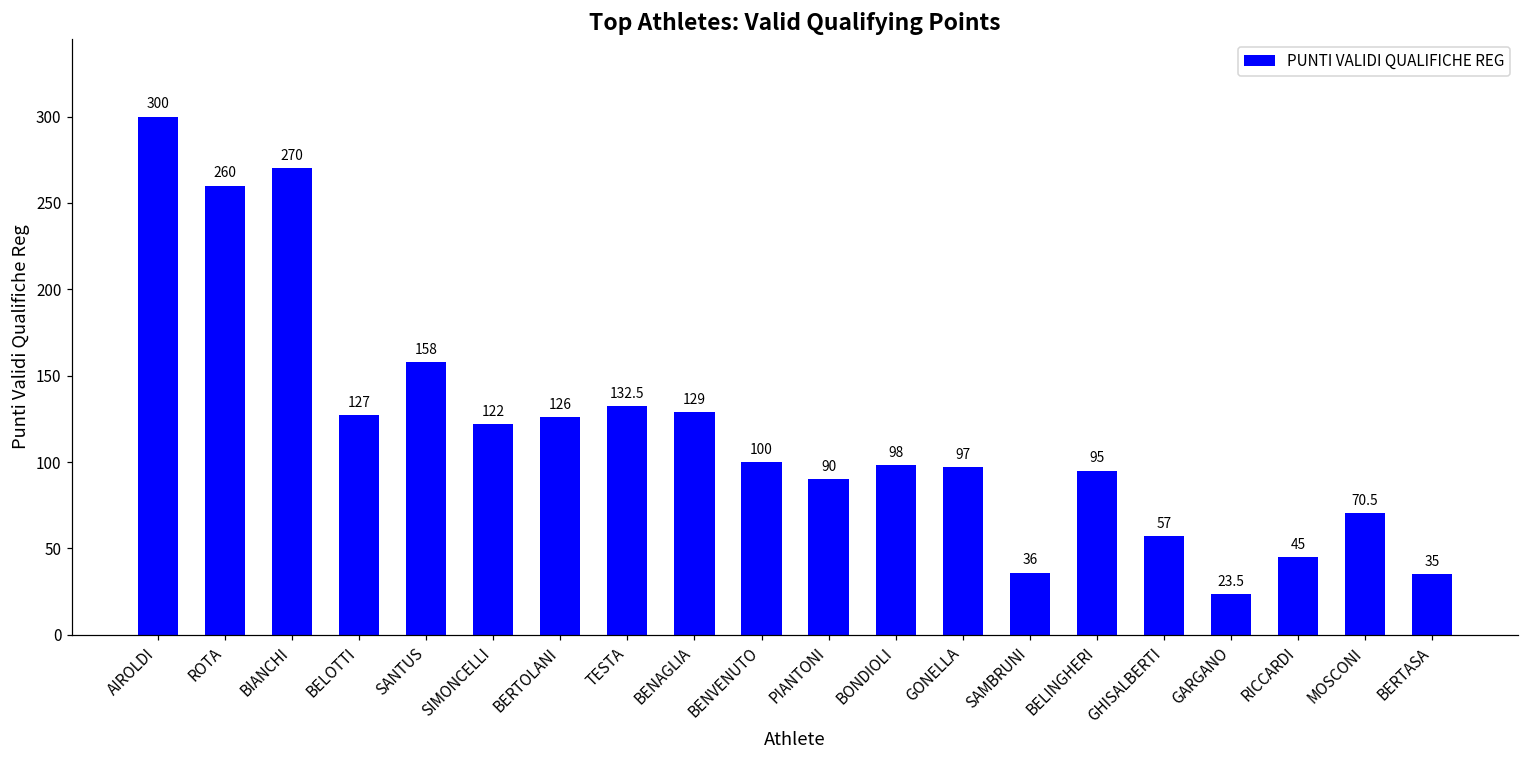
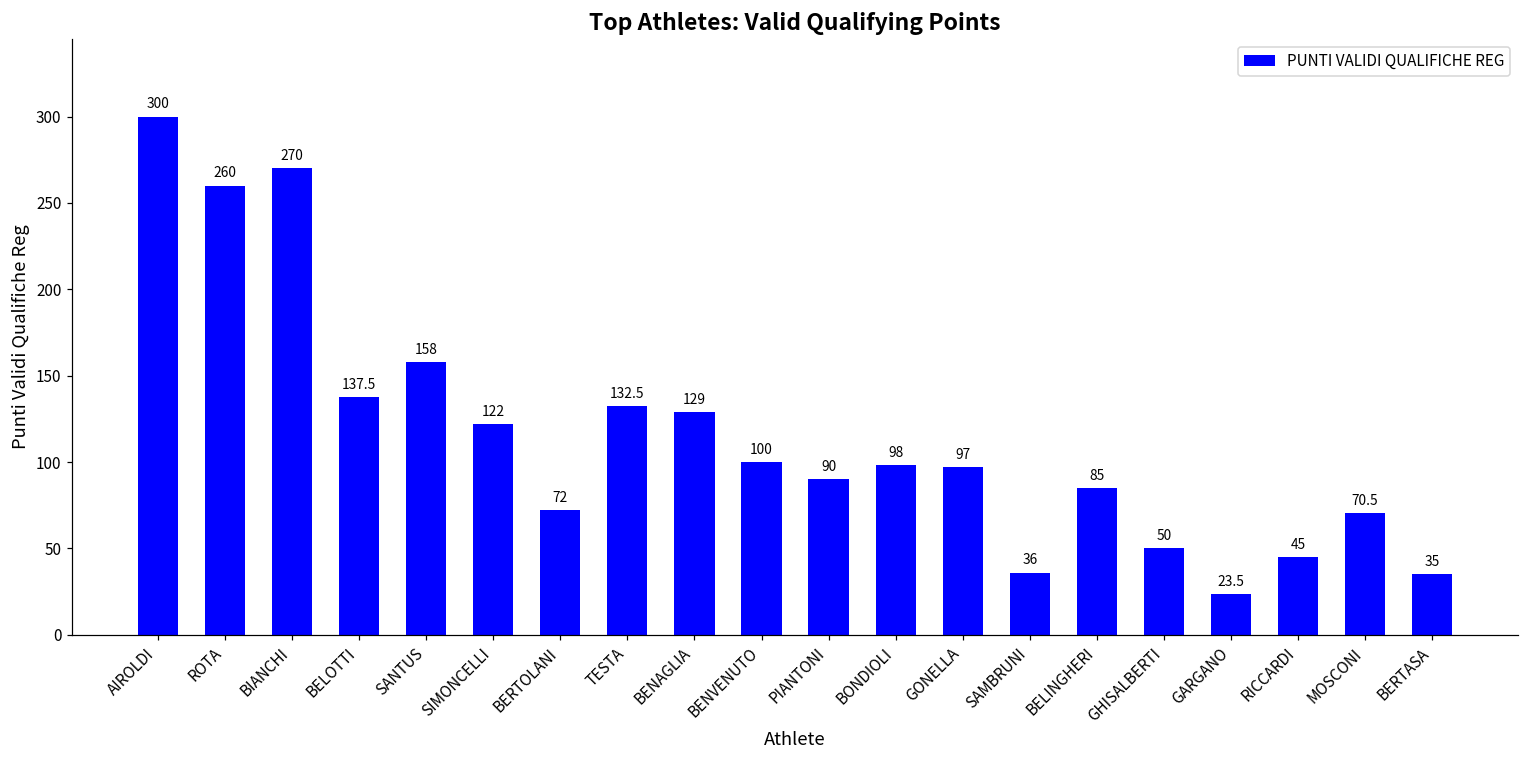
BELOTTI: 127 -> 137.5
BERTOLANI: 126 -> 72
BELINGHERI: 95 -> 85
GHISALBERTI: 57 -> 50
